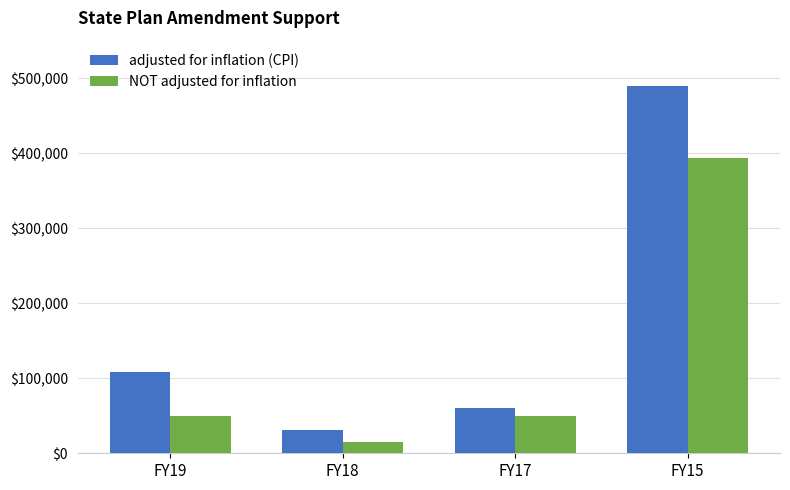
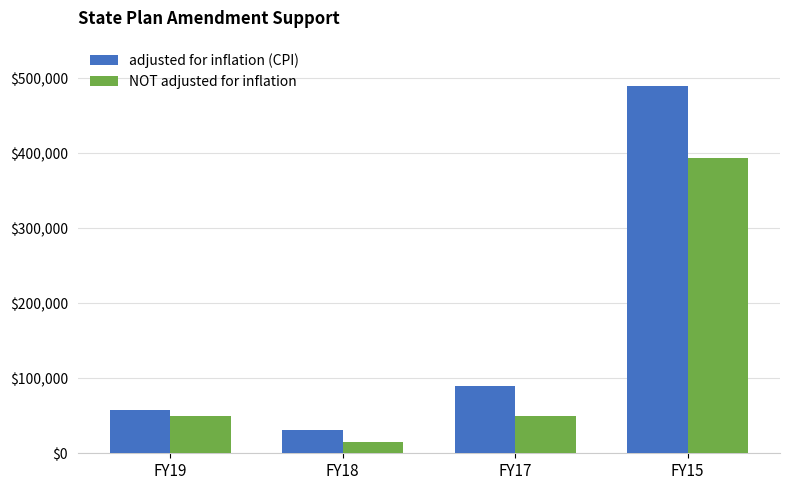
adjusted for inflation (CPI), FY19: $110,000 -> $60,000
adjusted for inflation (CPI), FY17: $60,000 -> $90,000
